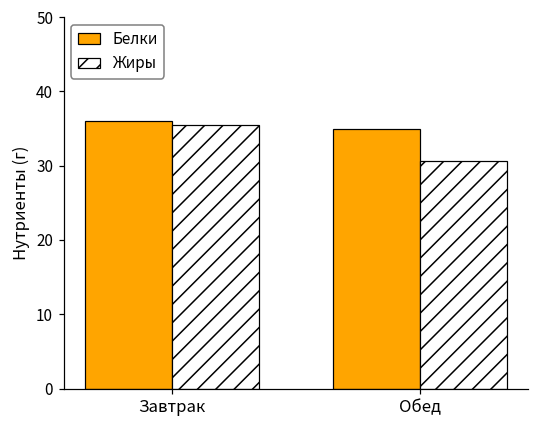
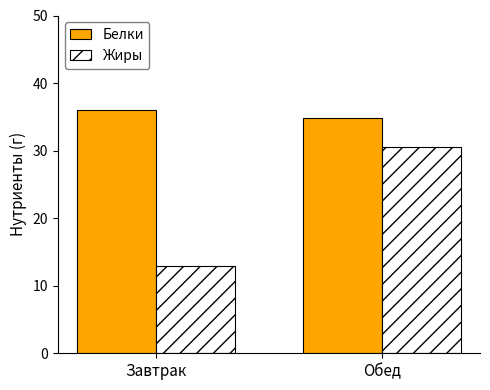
Жиры, Завтрак: 36 -> 13
